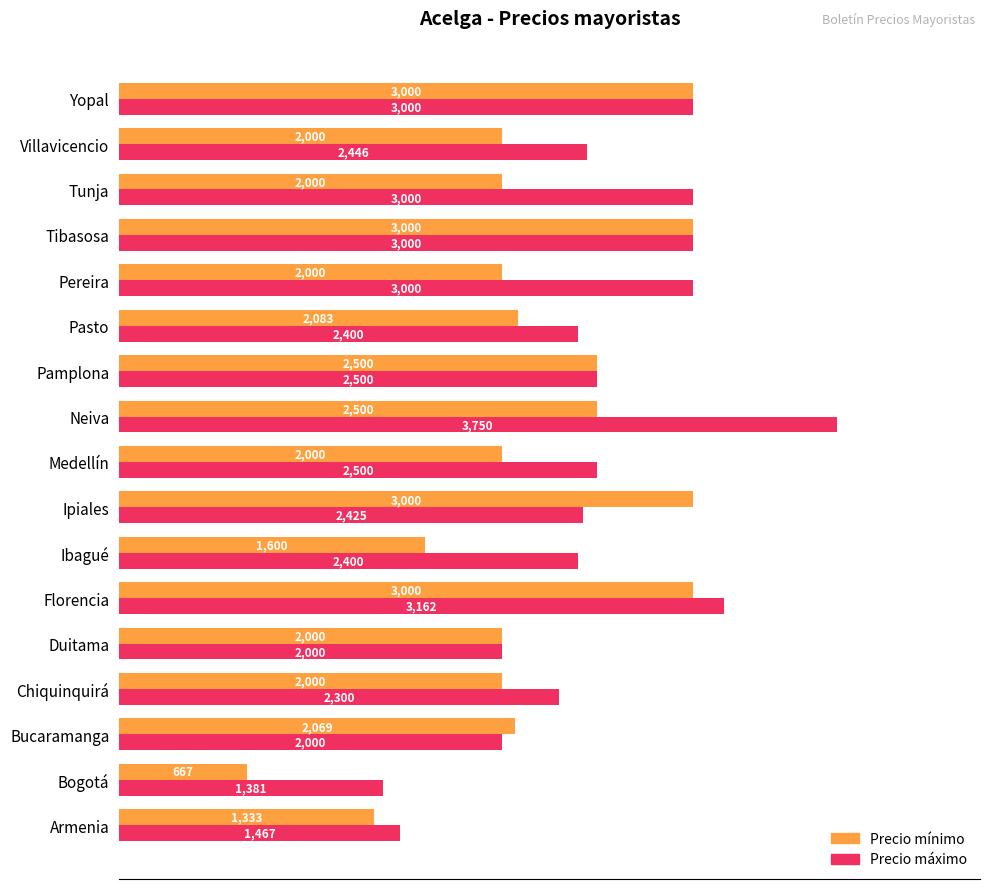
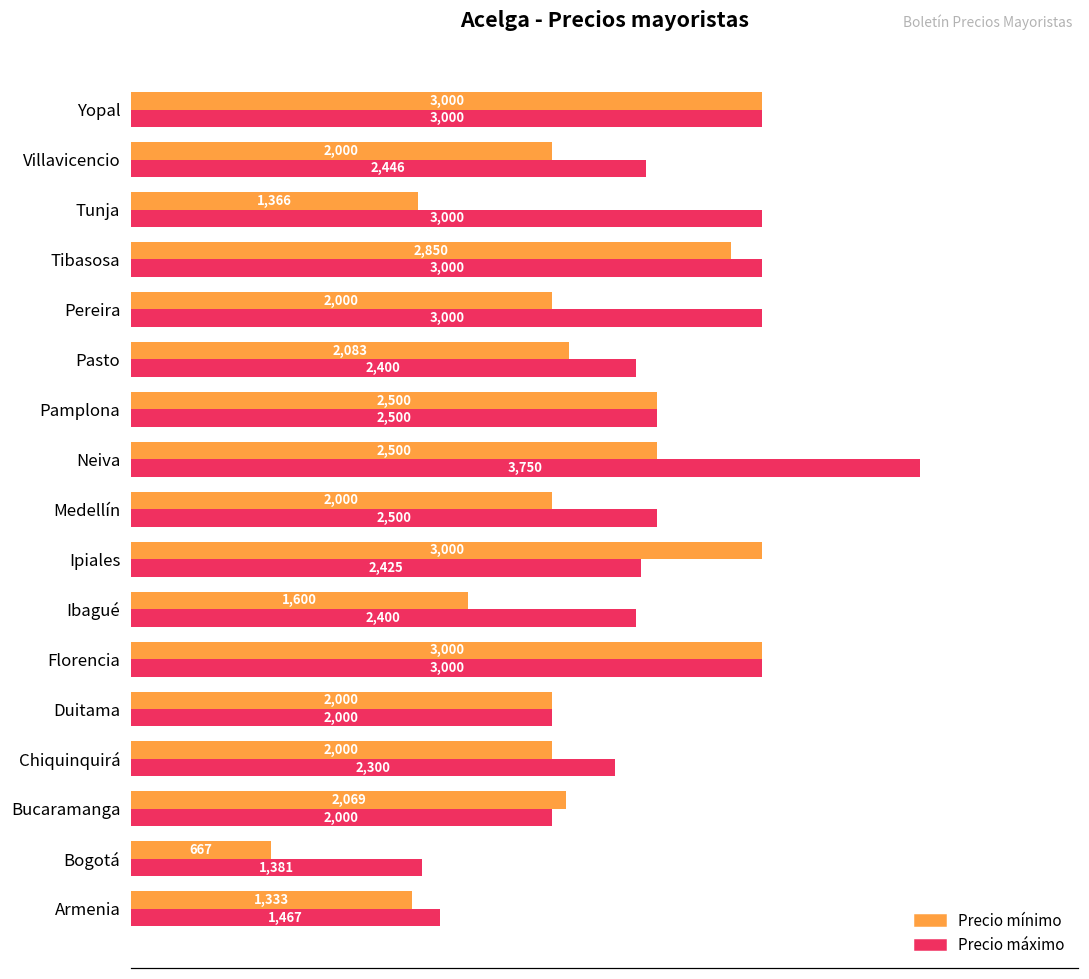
Precio mínimo, Tunja: 2,000 -> 1,366
Precio mínimo, Tibasosa: 3,000 -> 2,850
Precio máximo, Florencia: 3,162 -> 3,000
